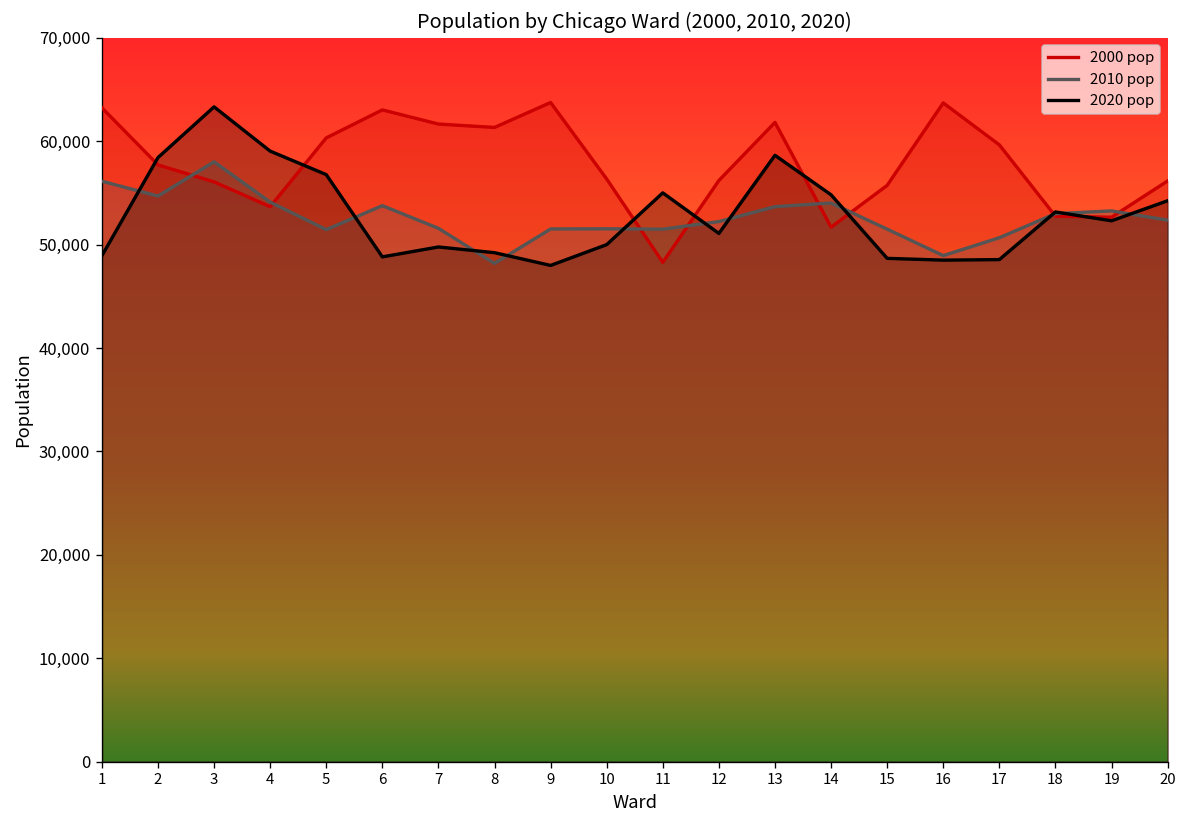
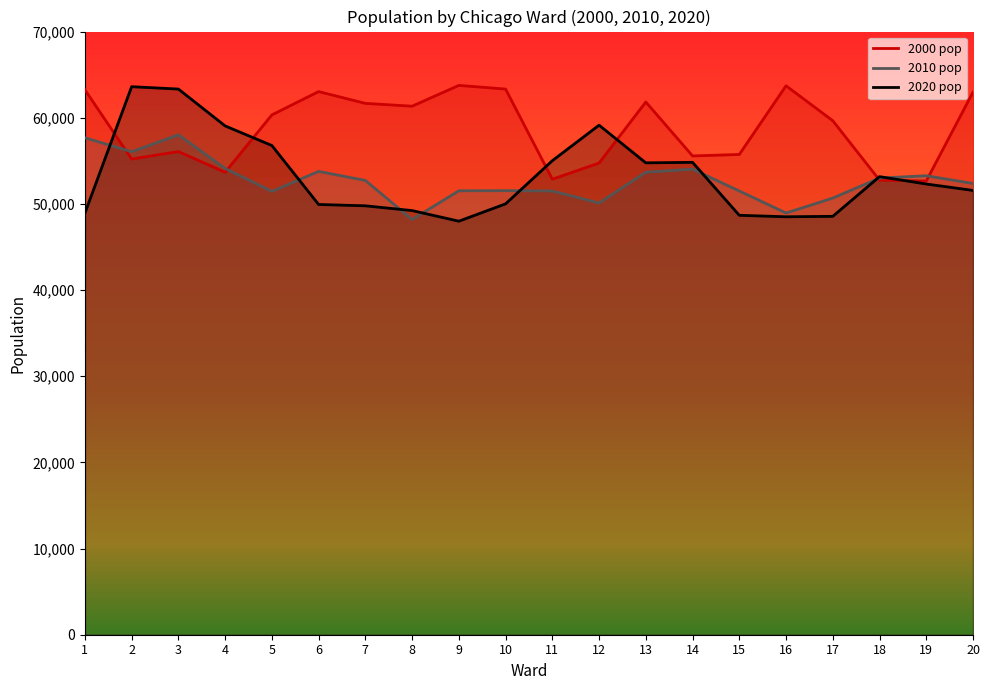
2010 pop, 1: 56,000 -> 58,000
2000 pop, 2: 58,000 -> 55,000
2010 pop, 2: 55,000 -> 56,000
2020 pop, 2: 58,000 -> 64,000
2020 pop, 6: 49,000 -> 50,000
2010 pop, 7: 52,000 -> 53,000
2000 pop, 10: 56,000 -> 63,000
2000 pop, 11: 48,000 -> 53,000
2000 pop, 12: 56,000 -> 55,000
2010 pop, 12: 52,000 -> 50,000
2020 pop, 12: 51,000 -> 59,000
2020 pop, 13: 59,000 -> 55,000
2000 pop, 14: 52,000 -> 56,000
2000 pop, 20: 56,000 -> 63,000
2020 pop, 20: 54,000 -> 52,000
